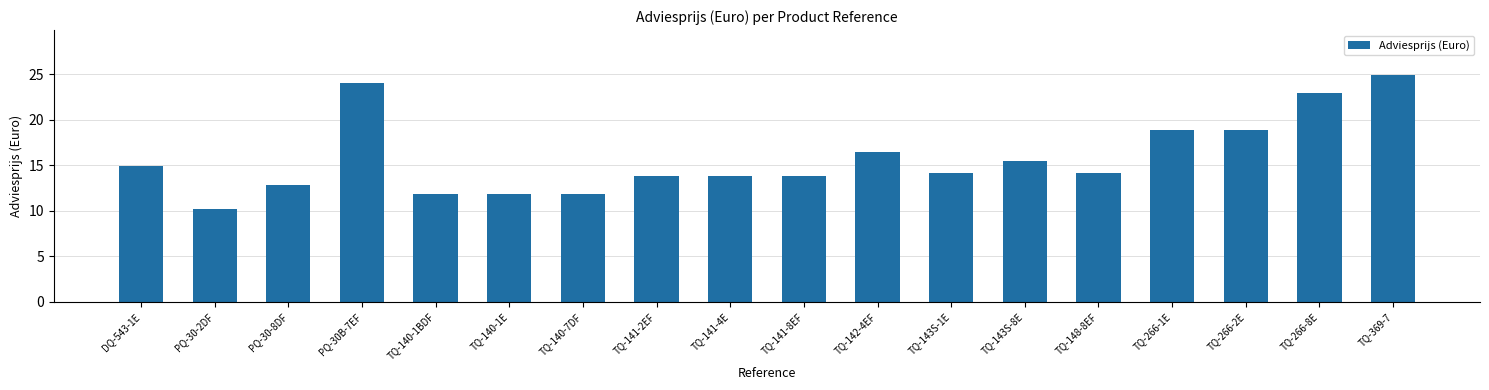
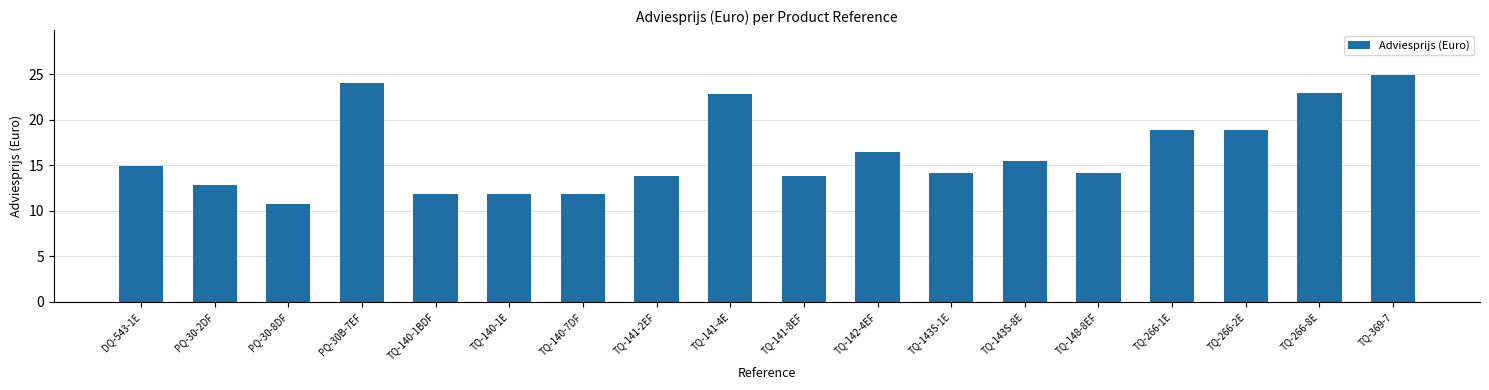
PQ-30-2DF: 10 -> 13
PQ-30-8DF: 13 -> 11
TQ-141-4E: 14 -> 23
